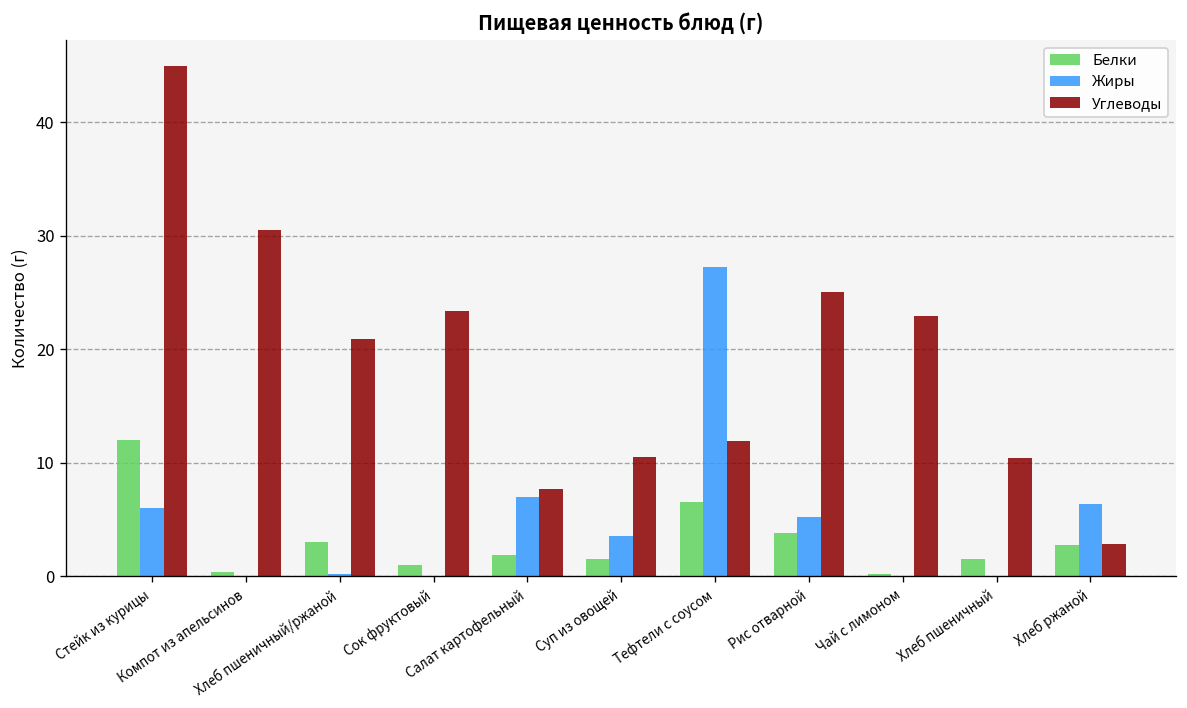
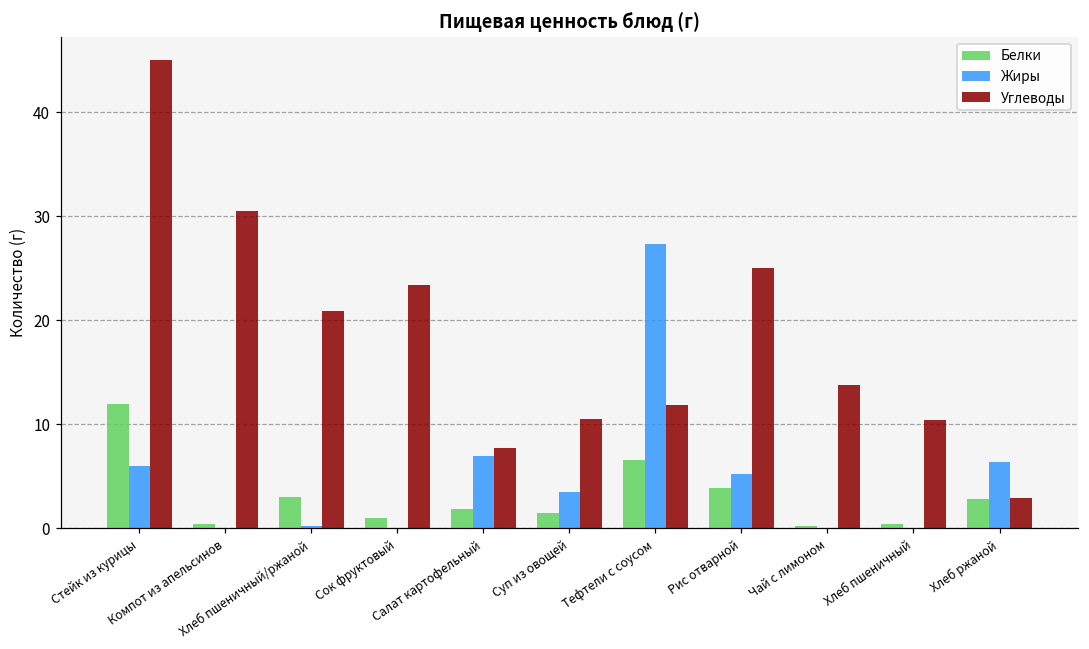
Углеводы, Чай с лимоном: 23 -> 14
Белки, Хлеб пшеничный: 2 -> 0
